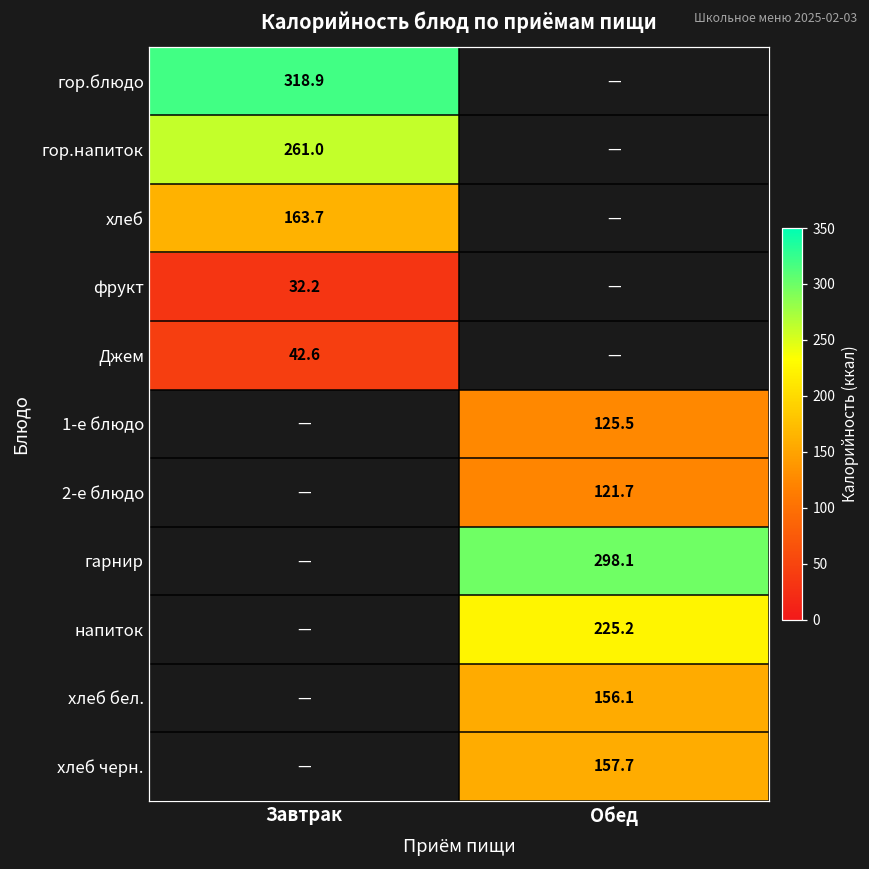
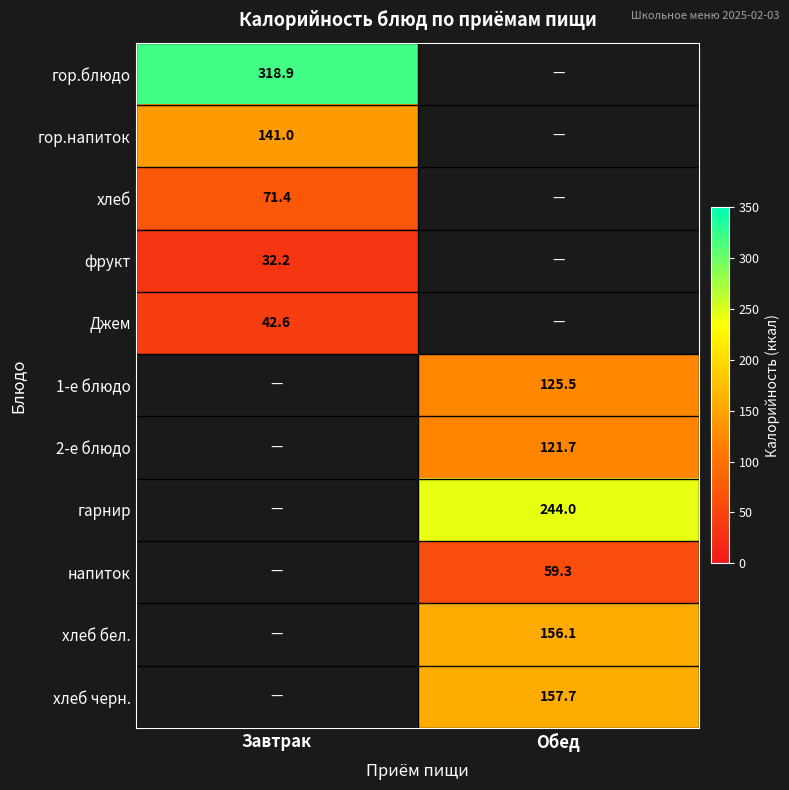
гор.напиток, Завтрак: 261.0 -> 141.0
хлеб, Завтрак: 163.7 -> 71.4
гарнир, Обед: 298.1 -> 244.0
напиток, Обед: 225.2 -> 59.3
